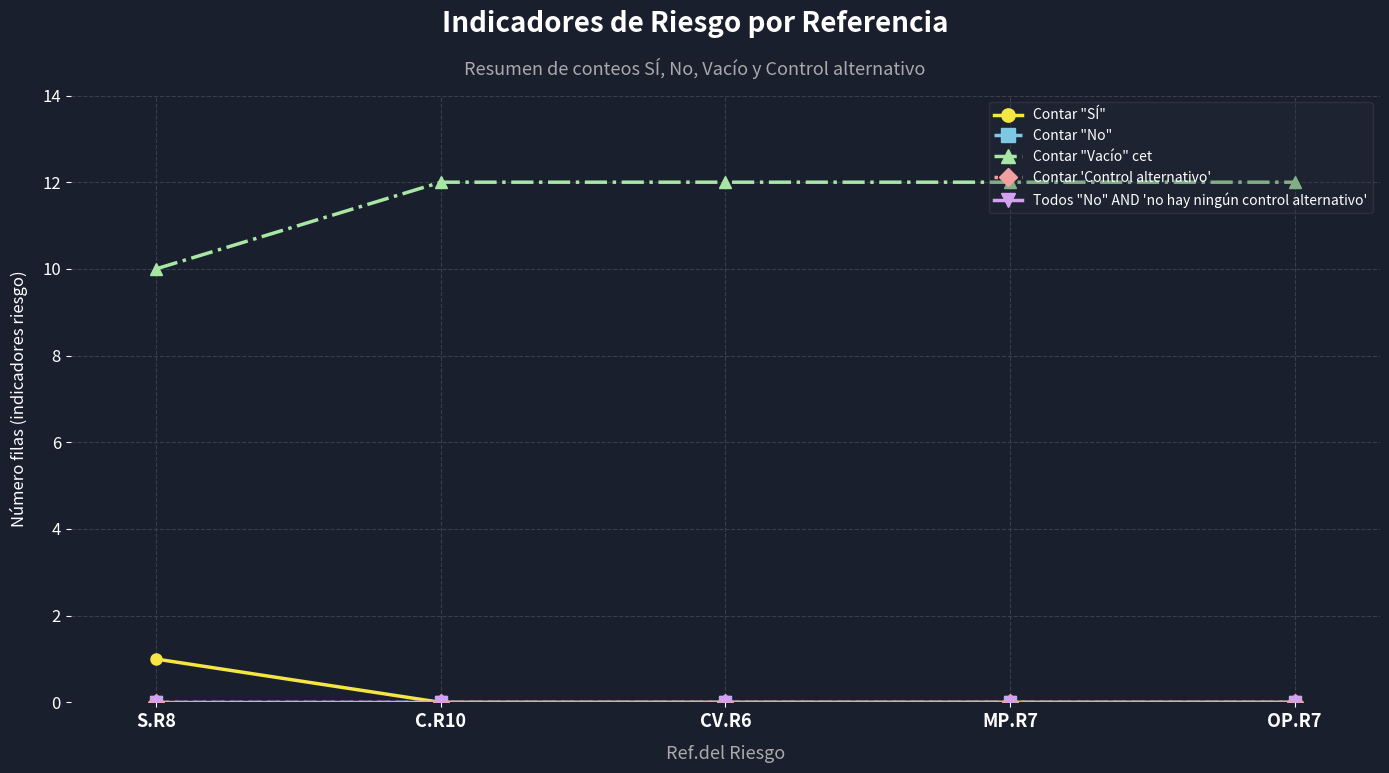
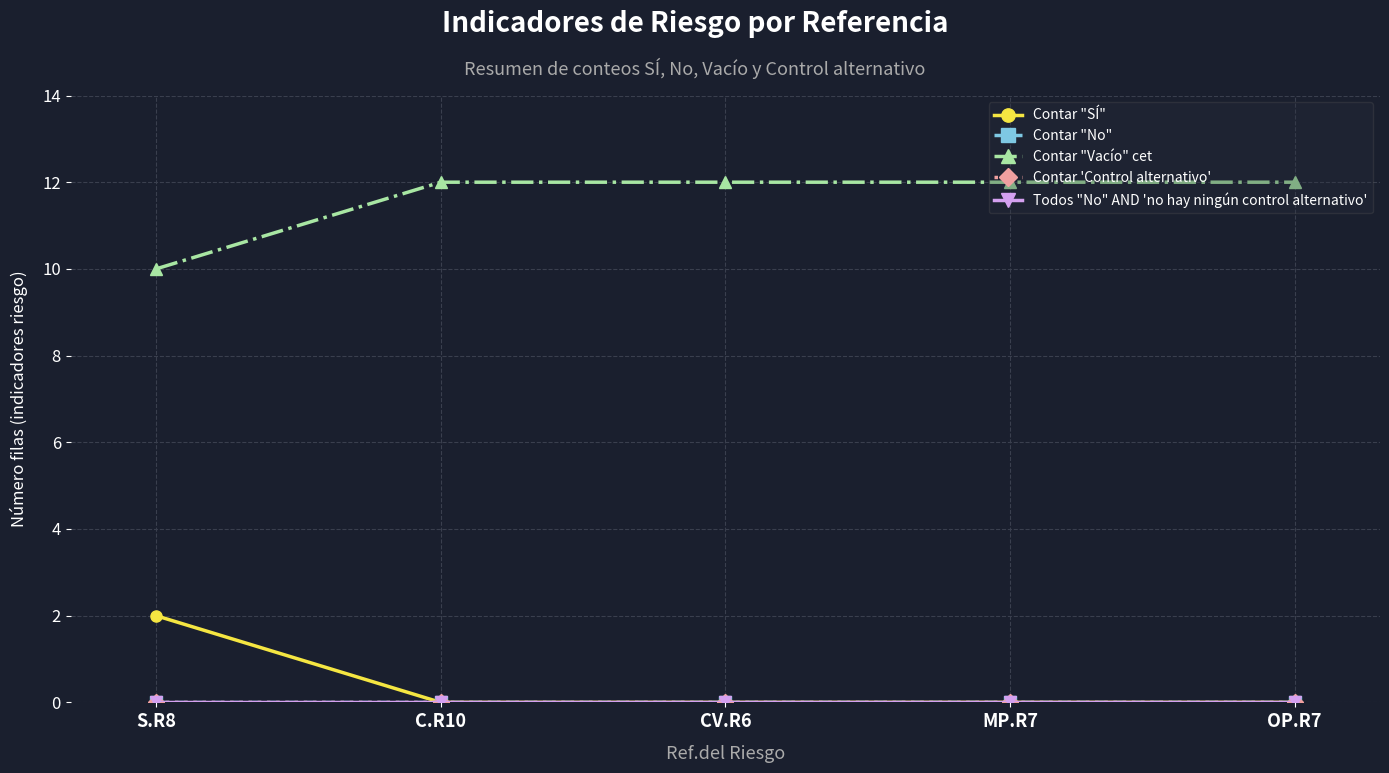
Contar "SÍ", S.R8: 1 -> 2
